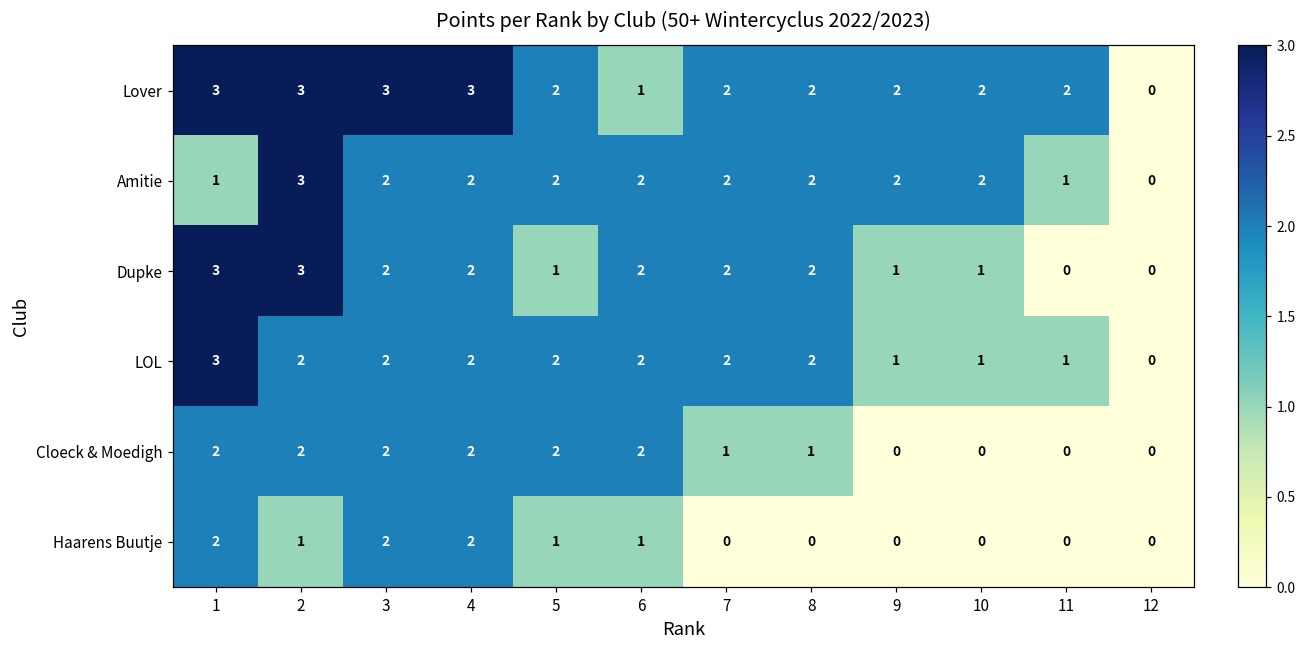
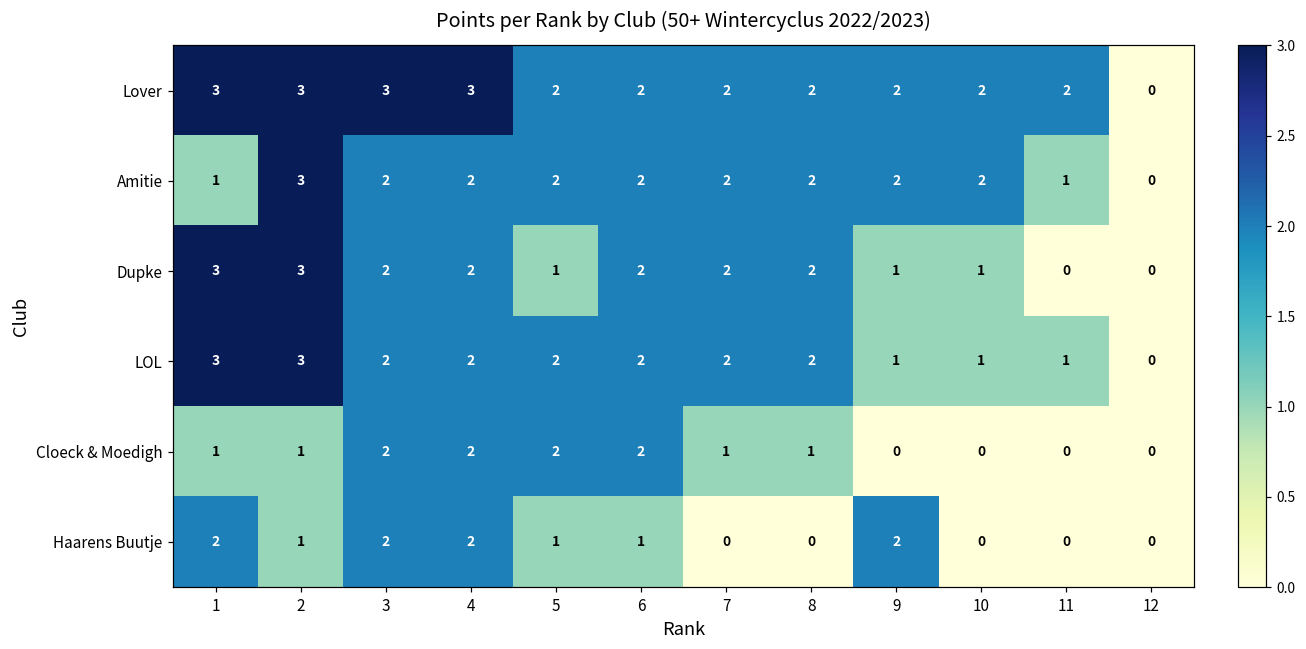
Lover, 6: 1 -> 2
LOL, 2: 2 -> 3
Cloeck & Moedigh, 1: 2 -> 1
Cloeck & Moedigh, 2: 2 -> 1
Haarens Buutje, 9: 0 -> 2
